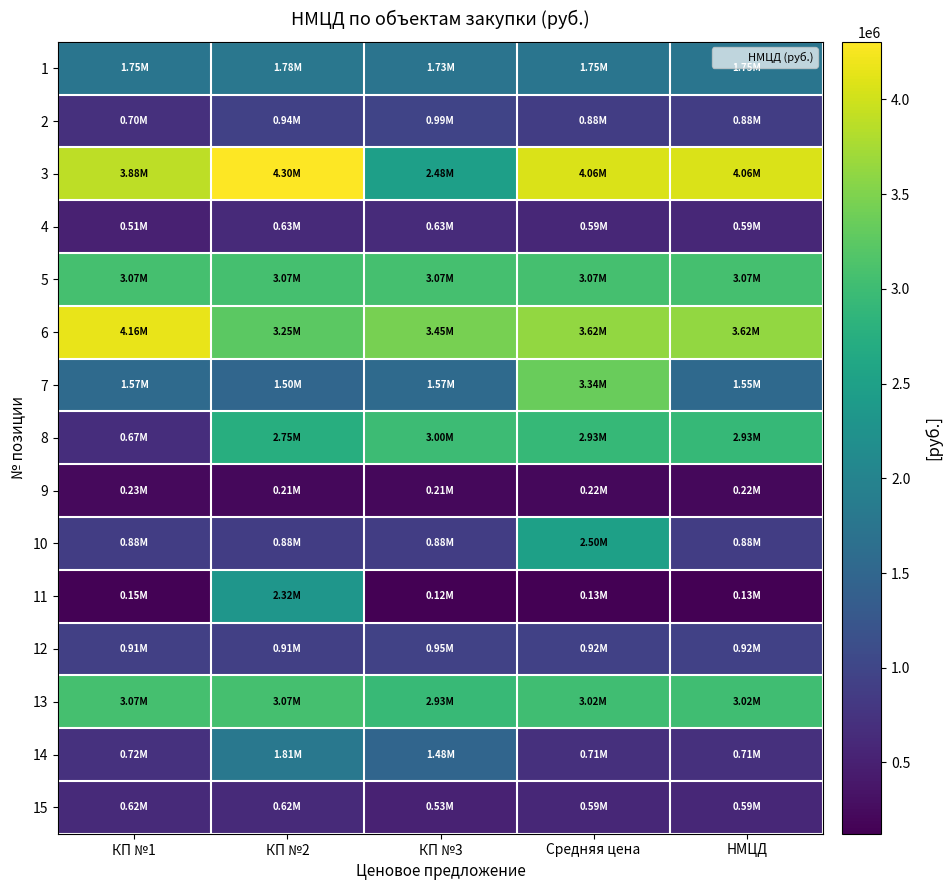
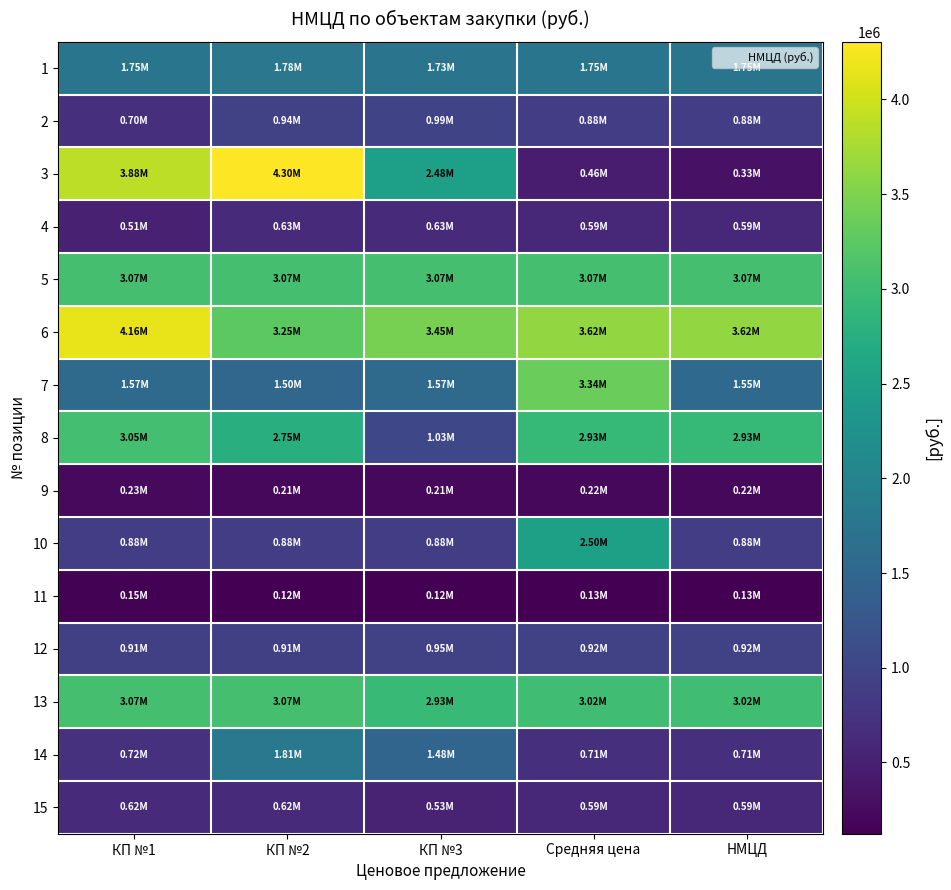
3, Средняя цена: 4.06M -> 0.46M
3, НМЦД: 4.06M -> 0.33M
8, КП №1: 0.67M -> 3.05M
8, КП №3: 3.00M -> 1.03M
11, КП №2: 2.32M -> 0.12M
